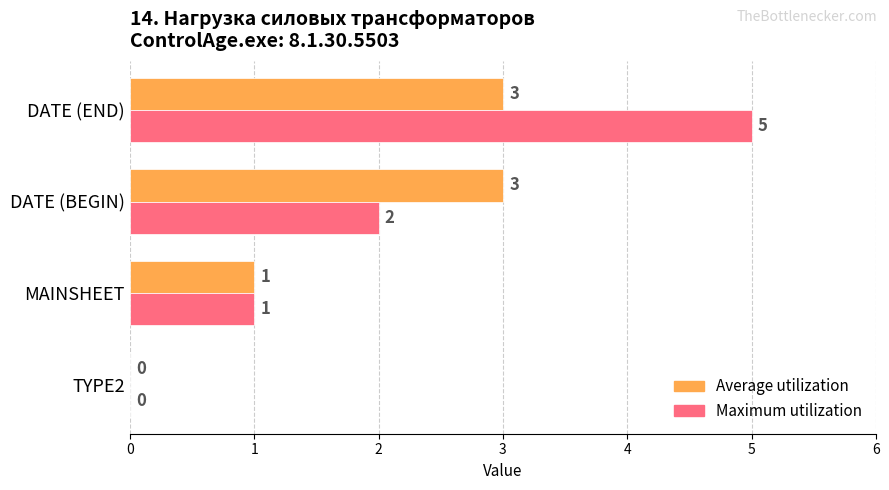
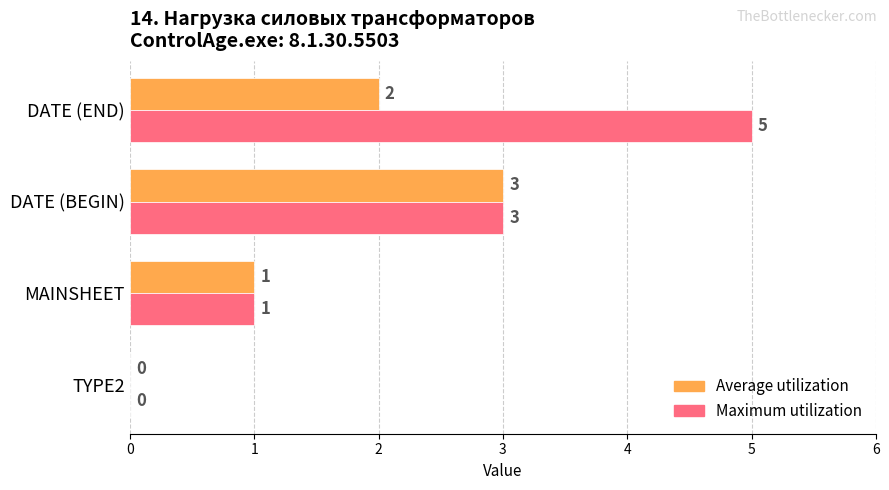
Average utilization, DATE (END): 3 -> 2
Maximum utilization, DATE (BEGIN): 2 -> 3
